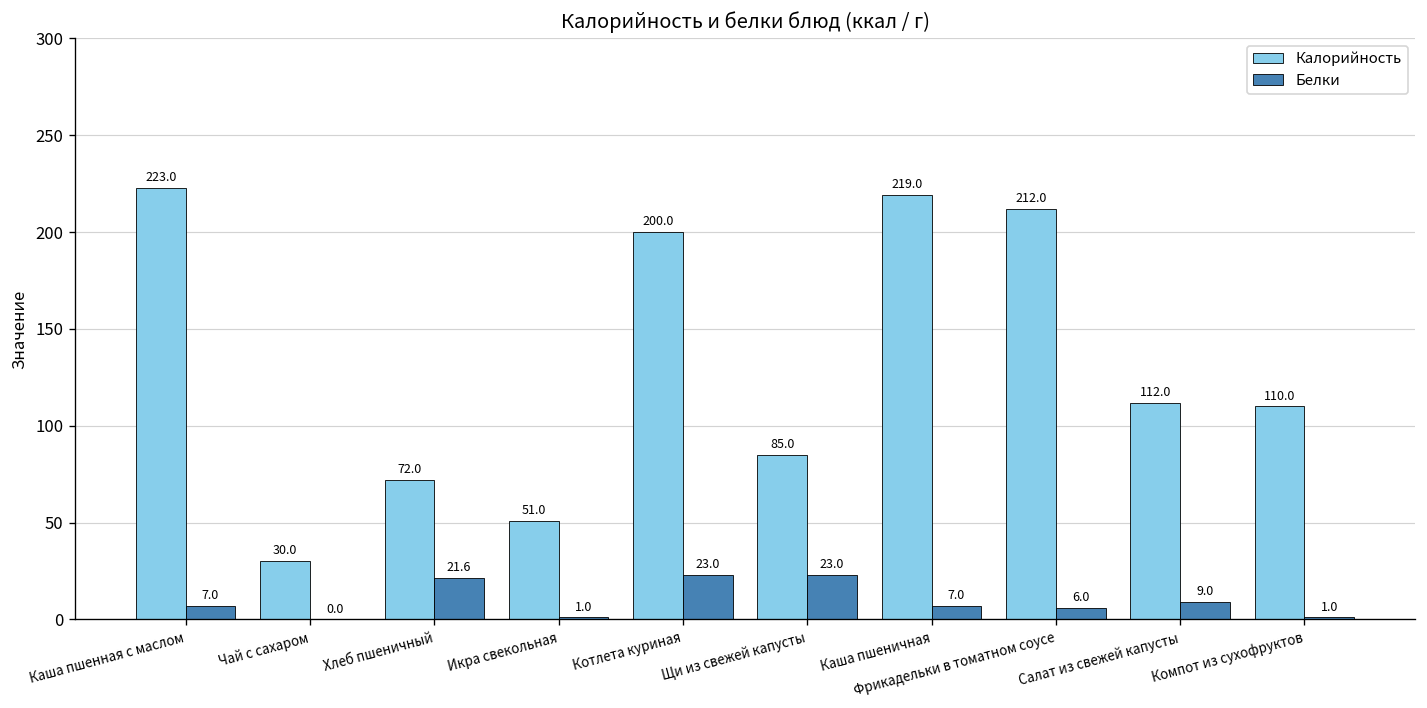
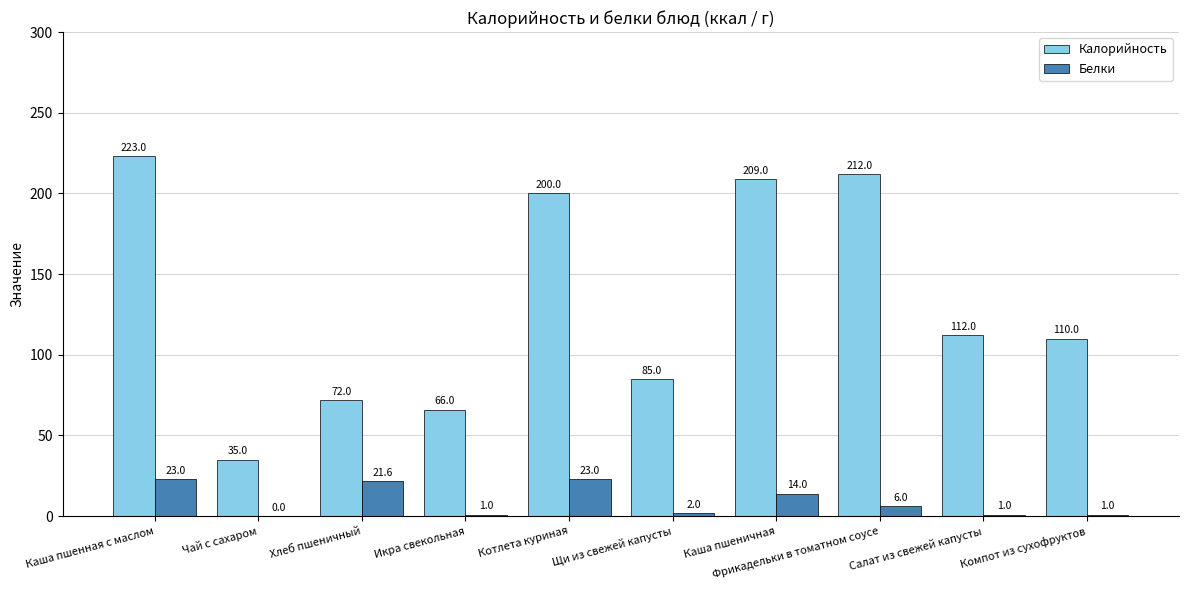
Белки, Каша пшенная с маслом: 7.0 -> 23.0
Калорийность, Чай с сахаром: 30.0 -> 35.0
Калорийность, Икра свекольная: 51.0 -> 66.0
Белки, Щи из свежей капусты: 23.0 -> 2.0
Калорийность, Каша пшеничная: 219.0 -> 209.0
Белки, Каша пшеничная: 7.0 -> 14.0
Белки, Салат из свежей капусты: 9.0 -> 1.0
